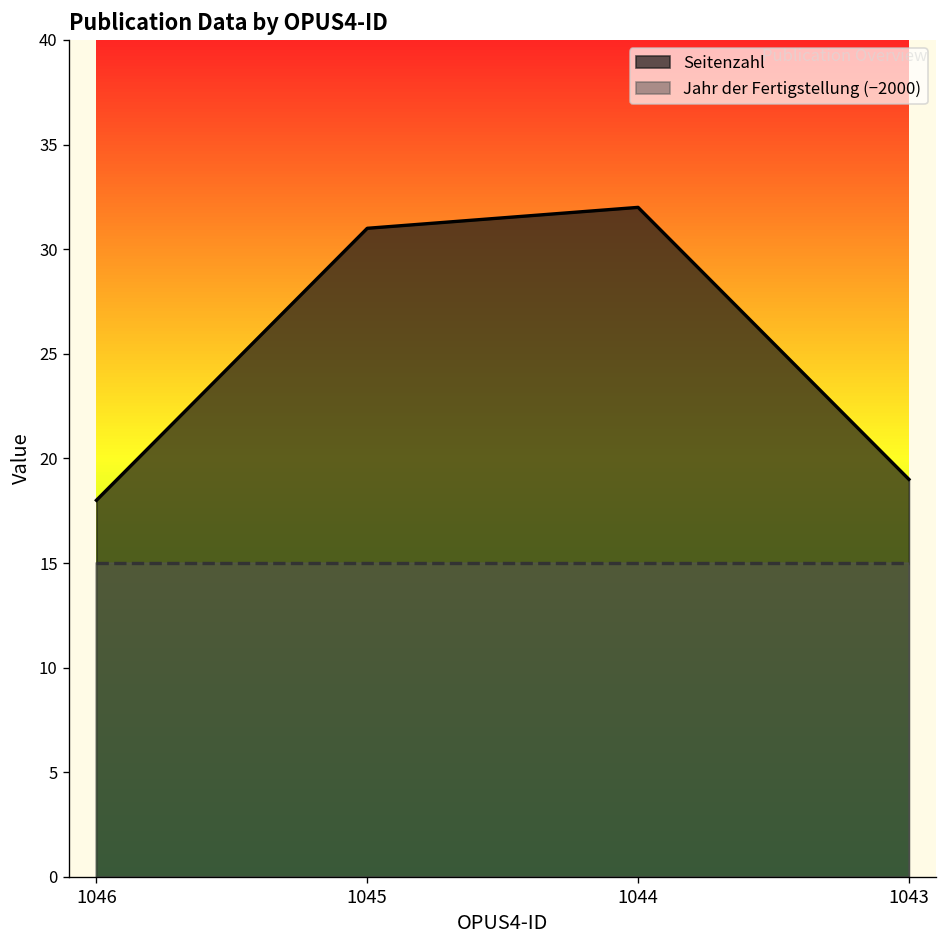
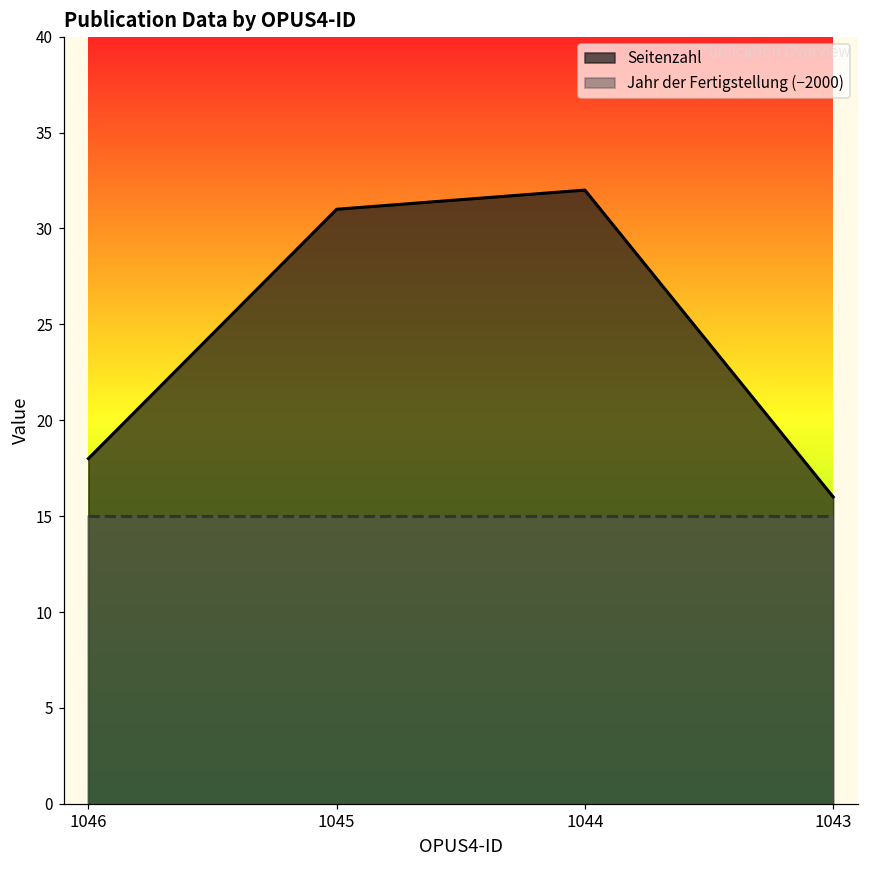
Seitenzahl, 1043: 19 -> 16
